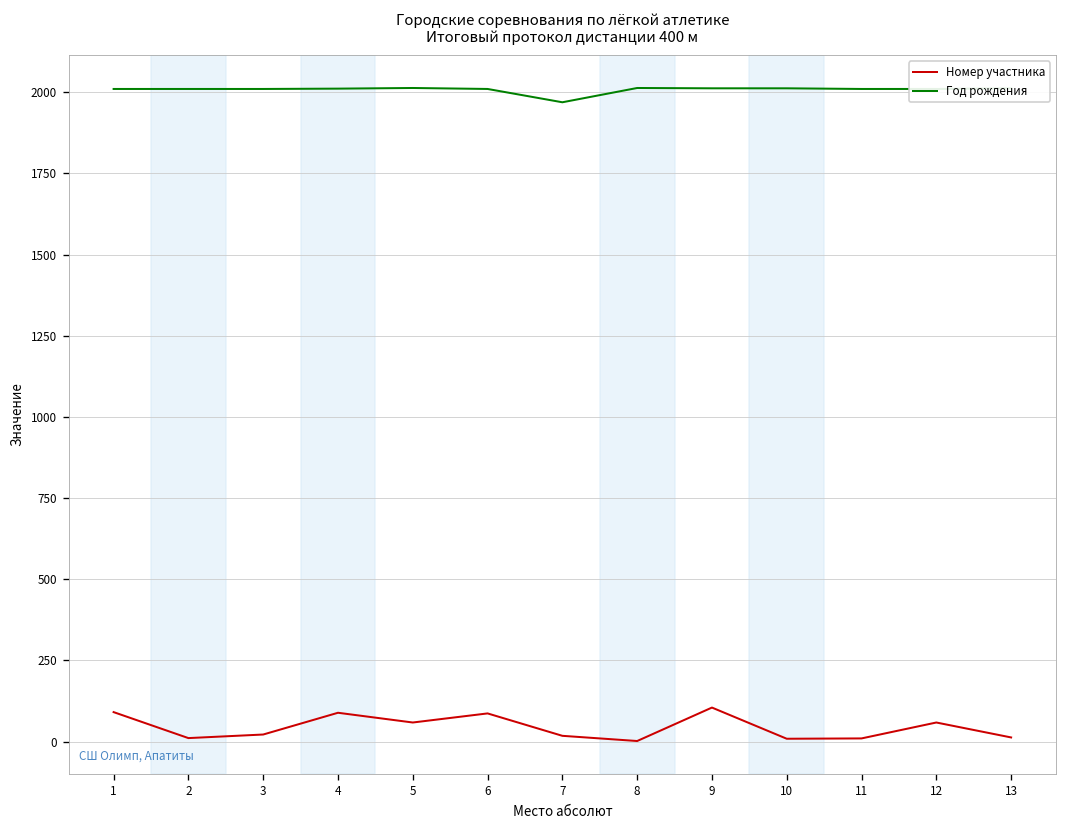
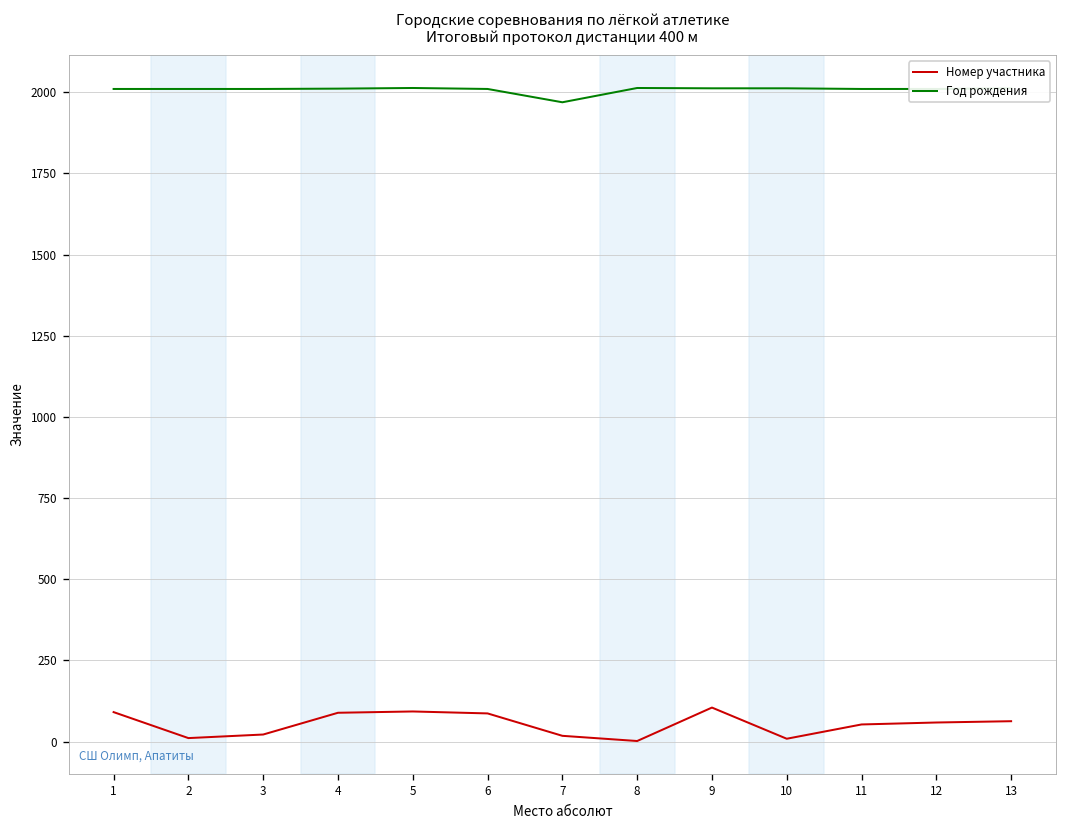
Номер участника, 5: 60 -> 90
Номер участника, 11: 10 -> 50
Номер участника, 13: 10 -> 60
